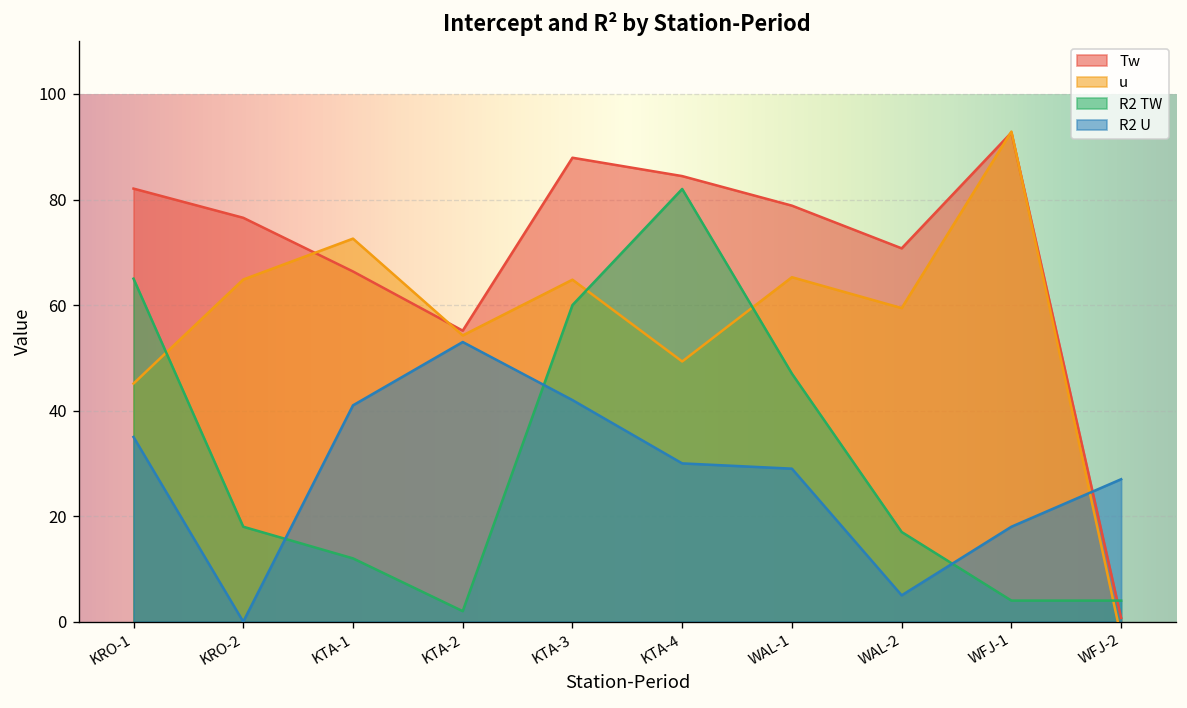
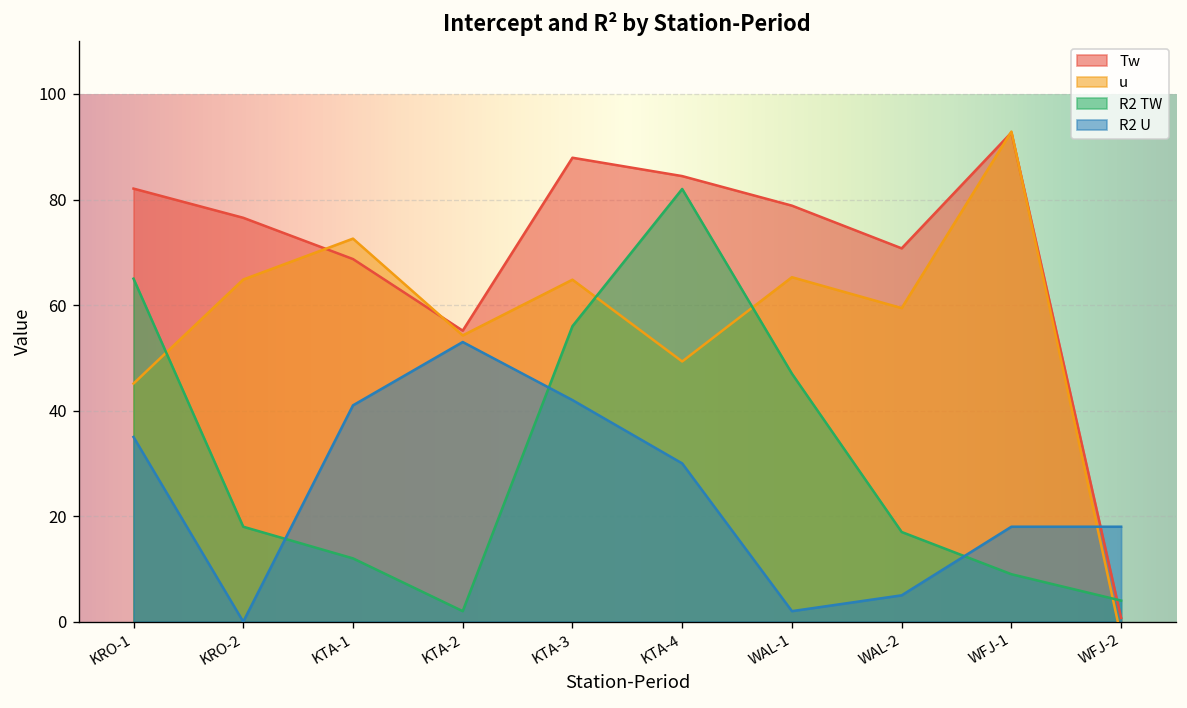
Tw, KTA-1: 66 -> 69
R2 TW, KTA-3: 60 -> 56
R2 U, WAL-1: 29 -> 2
R2 TW, WFJ-1: 4 -> 9
R2 U, WFJ-2: 27 -> 18
